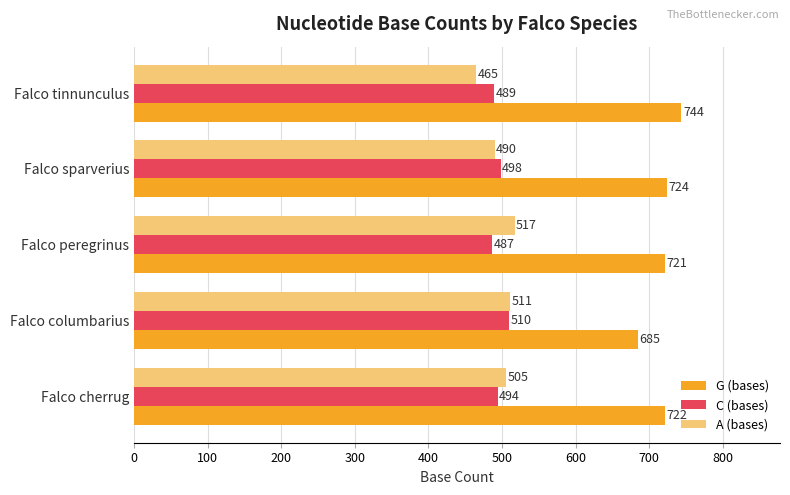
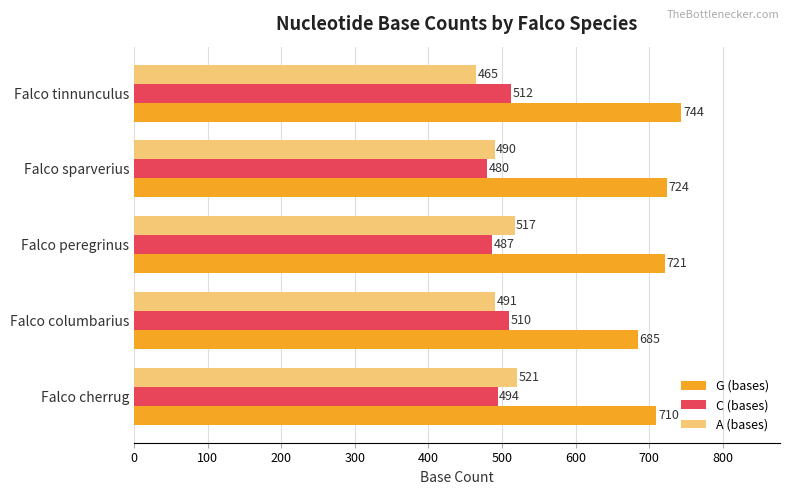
C (bases), Falco tinnunculus: 489 -> 512
C (bases), Falco sparverius: 498 -> 480
A (bases), Falco columbarius: 511 -> 491
A (bases), Falco cherrug: 505 -> 521
G (bases), Falco cherrug: 722 -> 710
